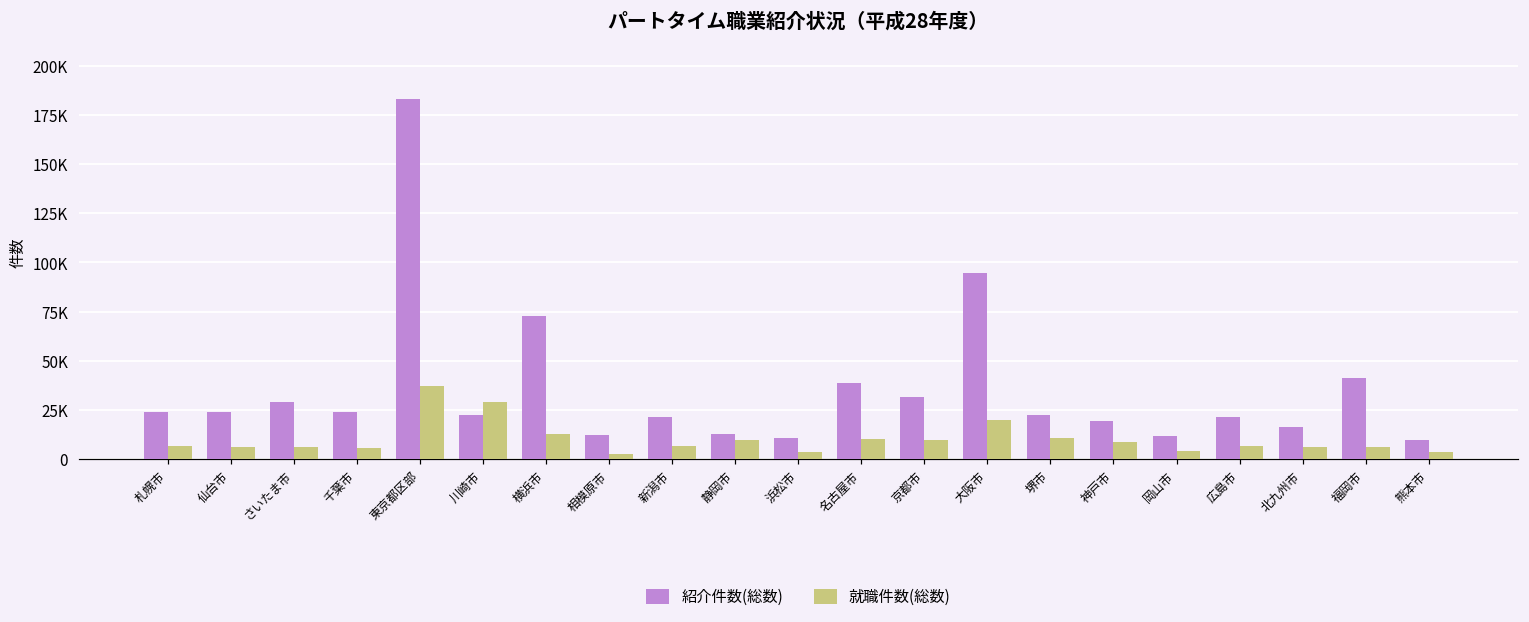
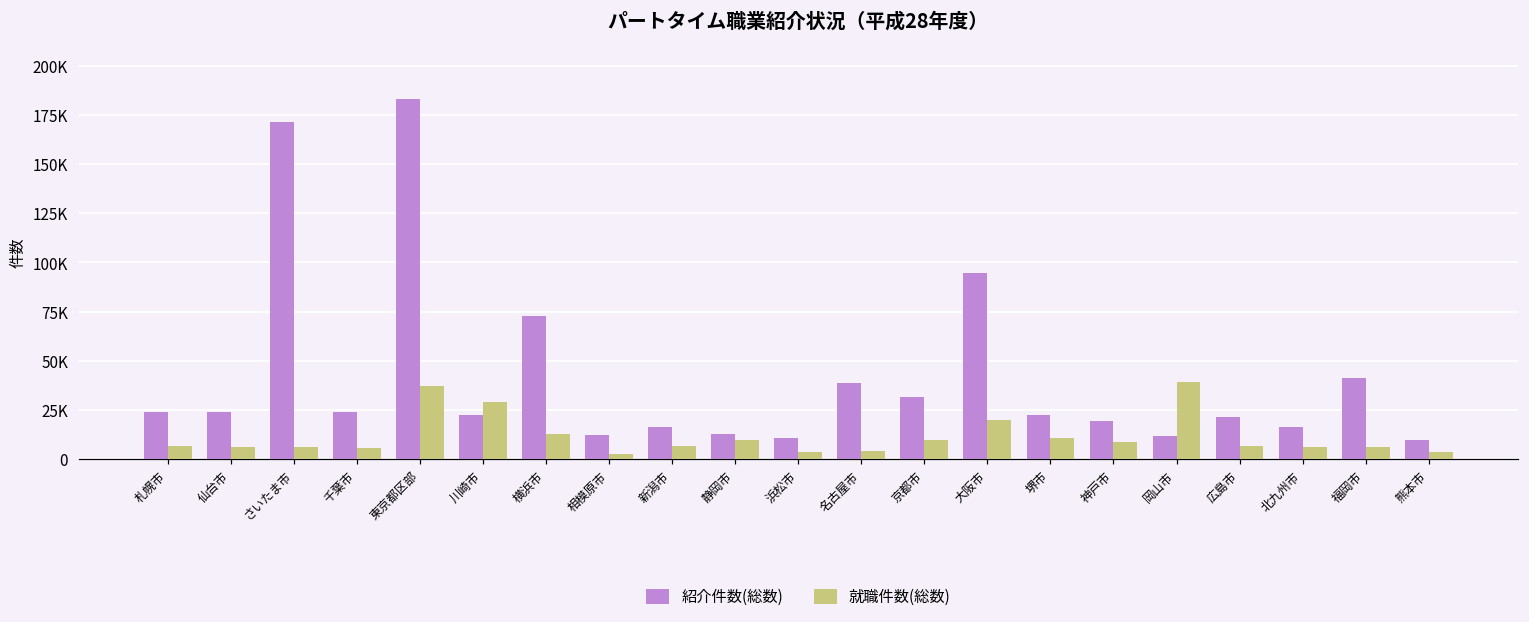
紹介件数(総数), さいたま市: 29000 -> 171000
紹介件数(総数), 新潟市: 21000 -> 16000
就職件数(総数), 名古屋市: 10000 -> 4000
就職件数(総数), 岡山市: 4000 -> 39000
